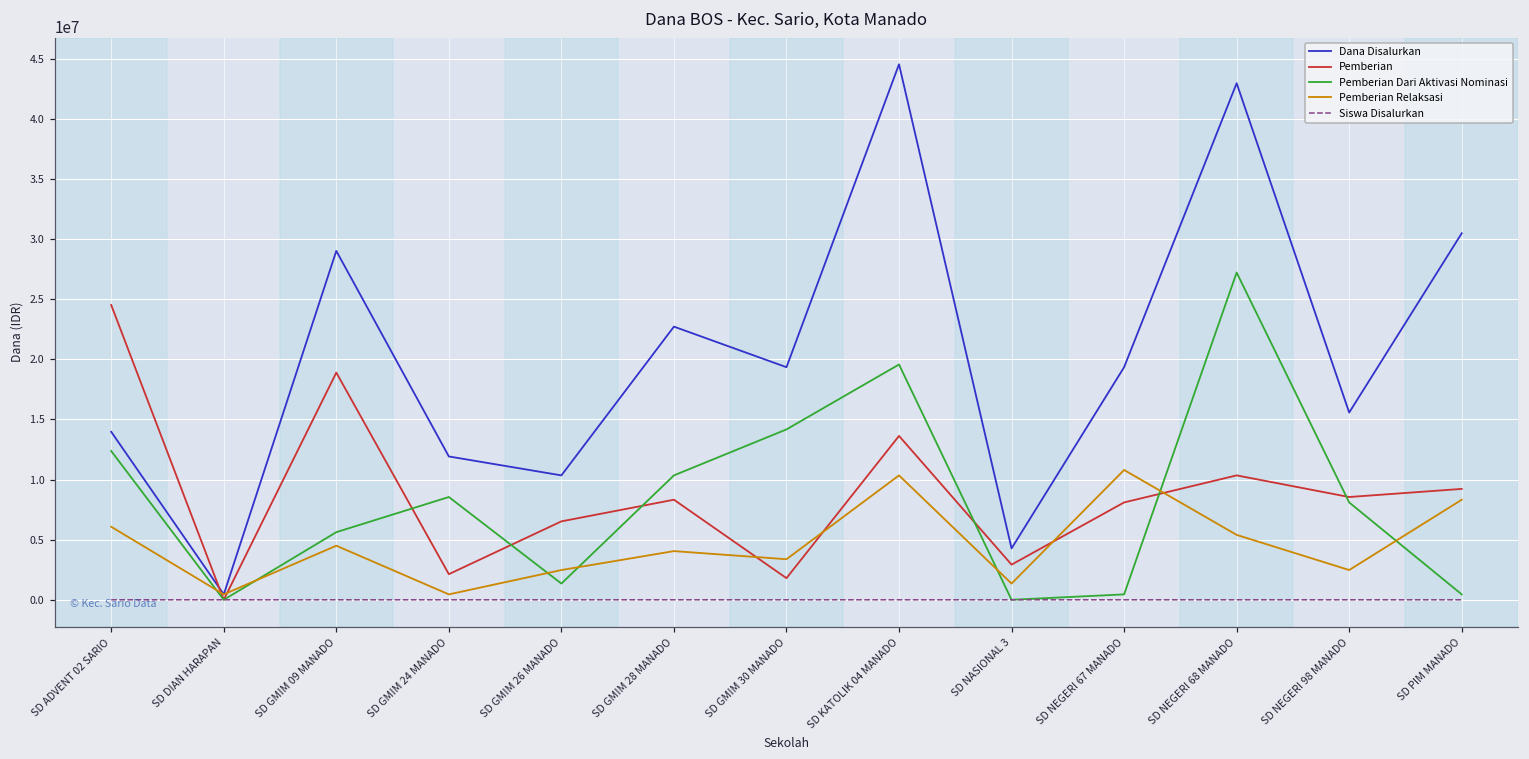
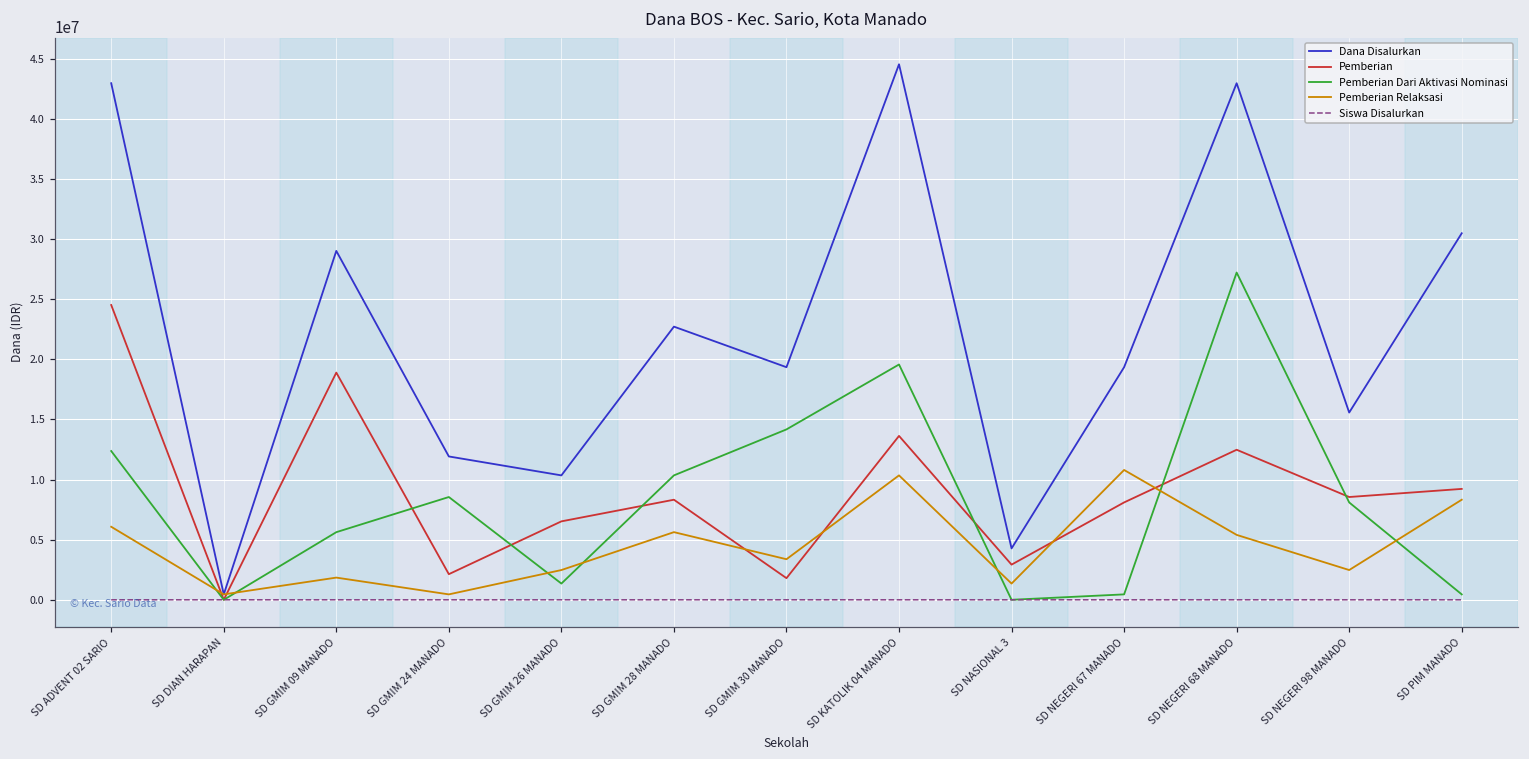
Dana Disalurkan, SD ADVENT 02 SARIO: 14000000 -> 43000000
Pemberian Relaksasi, SD GMIM 09 MANADO: 4500000 -> 1800000
Pemberian Relaksasi, SD GMIM 28 MANADO: 4100000 -> 5600000
Pemberian, SD NEGERI 68 MANADO: 10400000 -> 12500000
